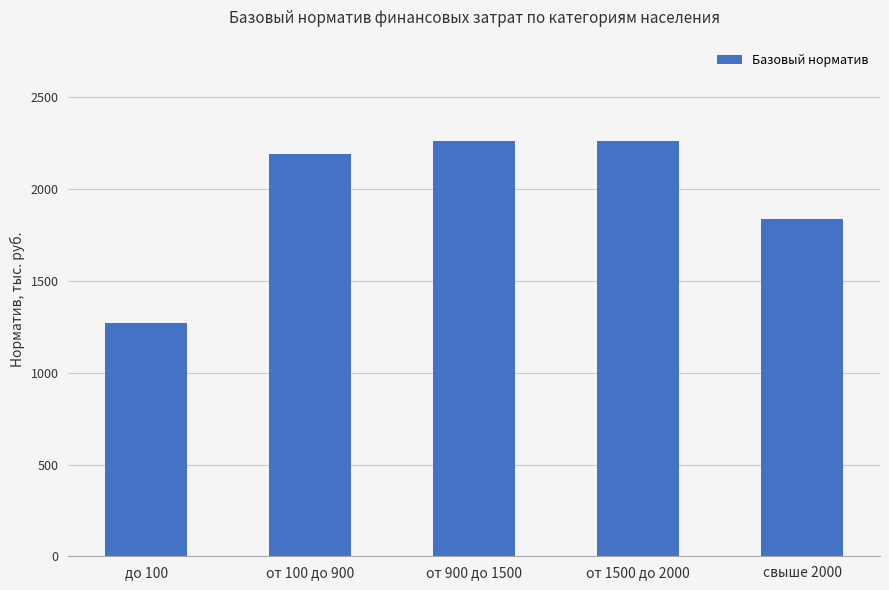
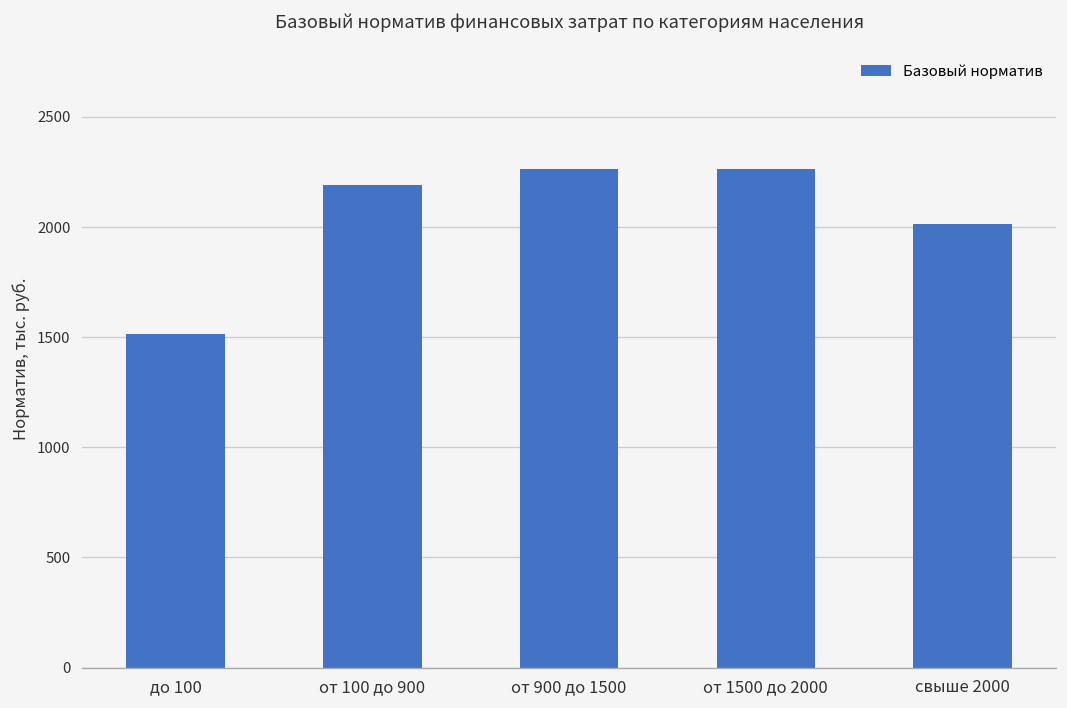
до 100: 1270 -> 1510
свыше 2000: 1840 -> 2010
